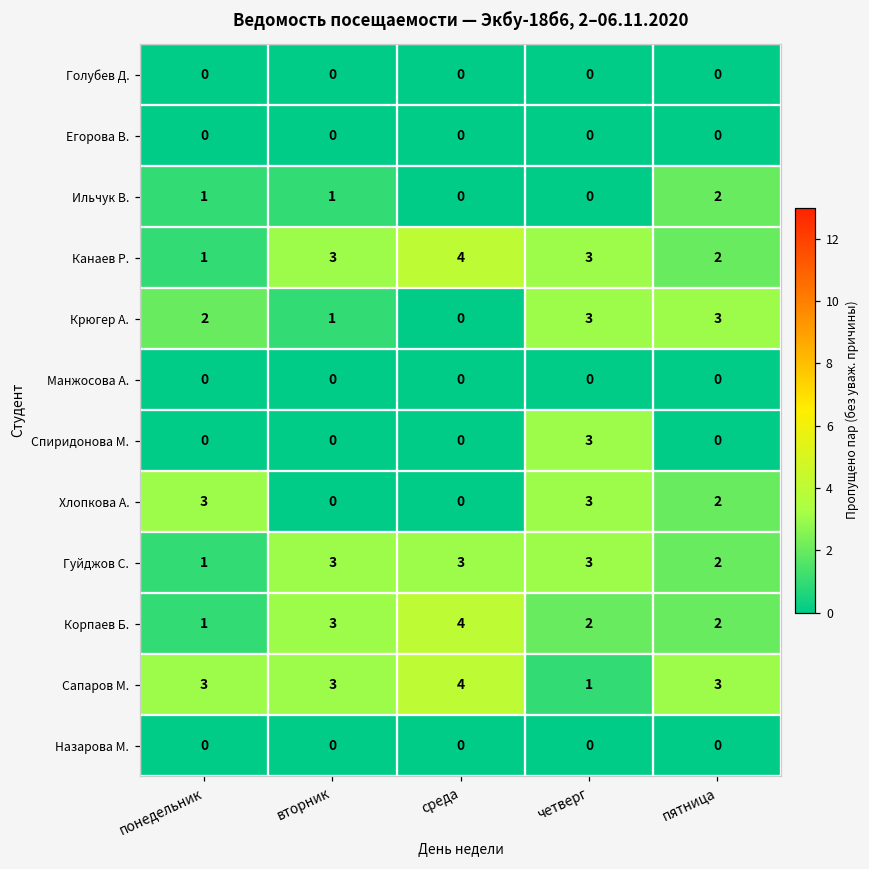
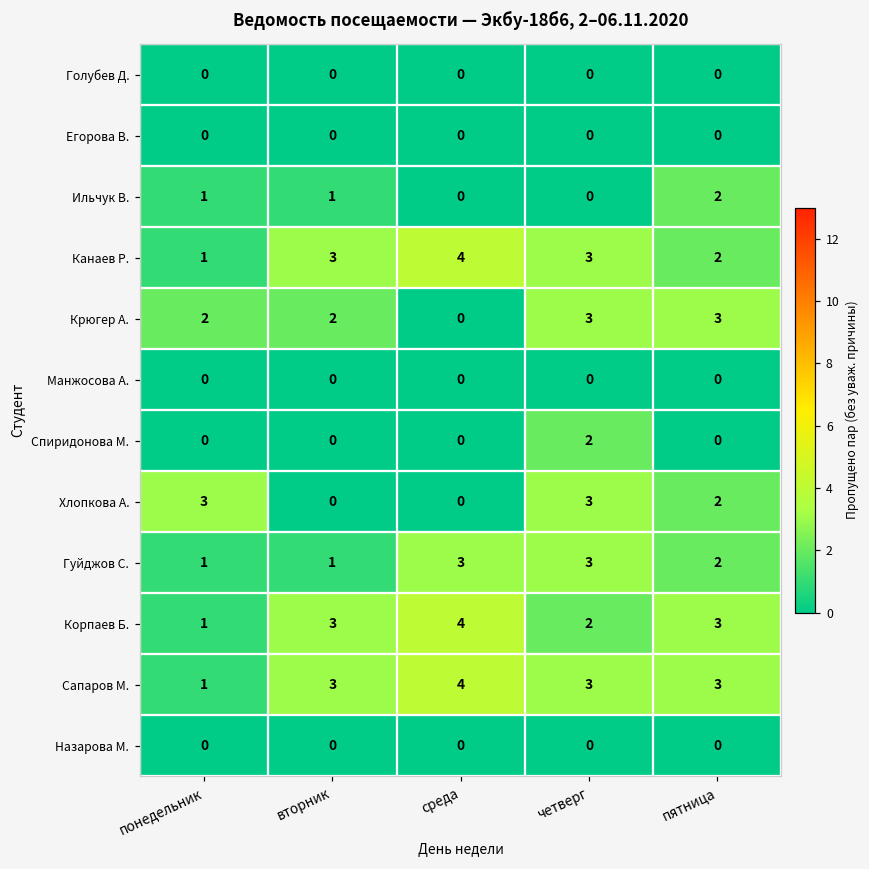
Крюгер А., вторник: 1 -> 2
Спиридонова М., четверг: 3 -> 2
Гуйджов С., вторник: 3 -> 1
Корпаев Б., пятница: 2 -> 3
Сапаров М., понедельник: 3 -> 1
Сапаров М., четверг: 1 -> 3
